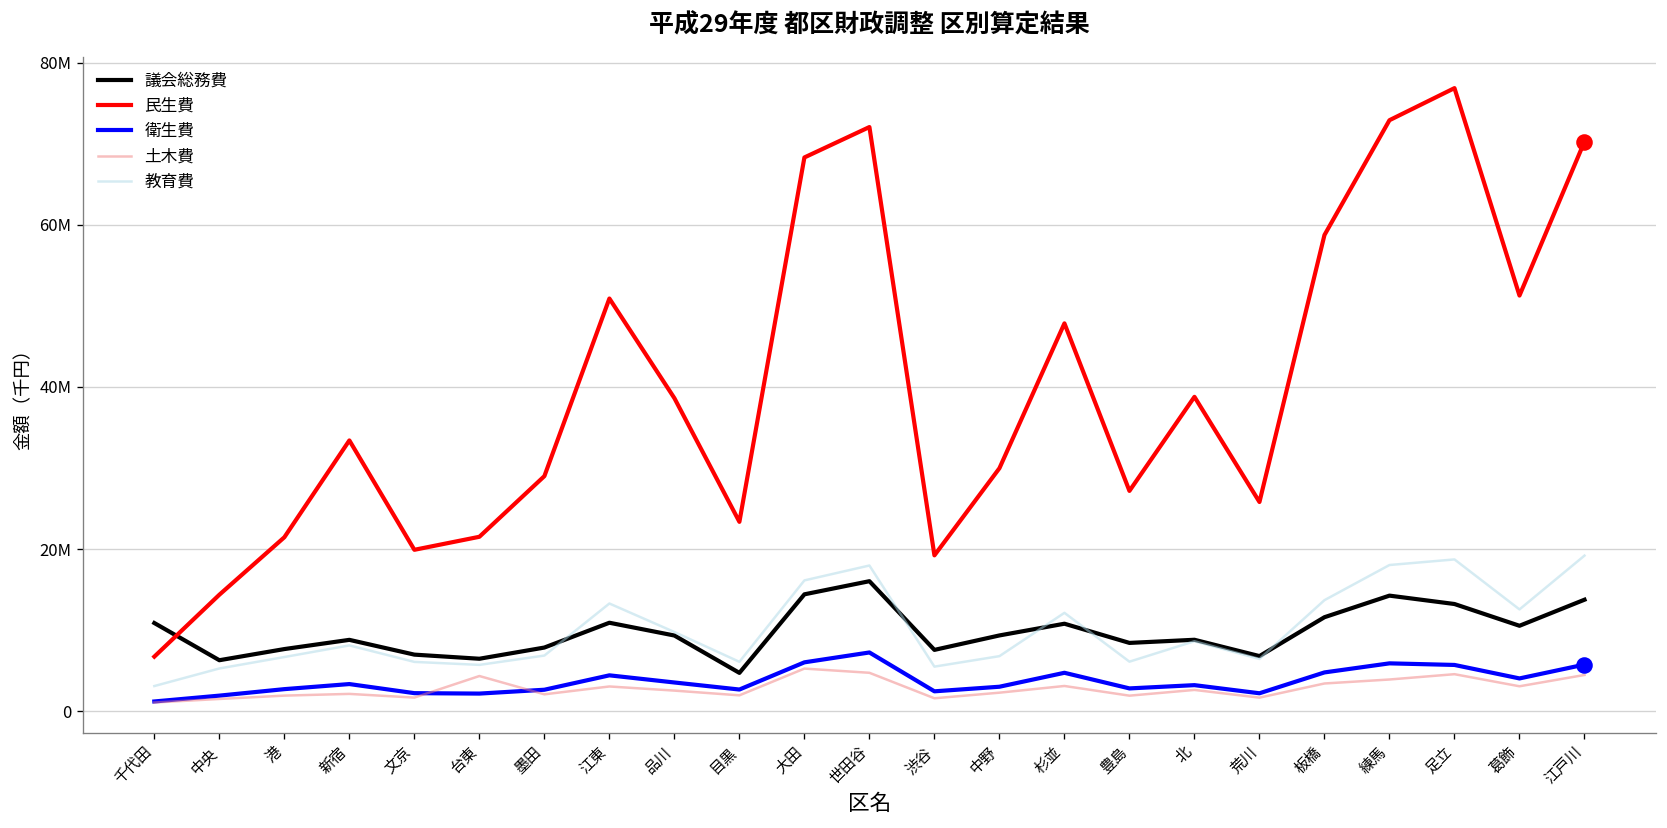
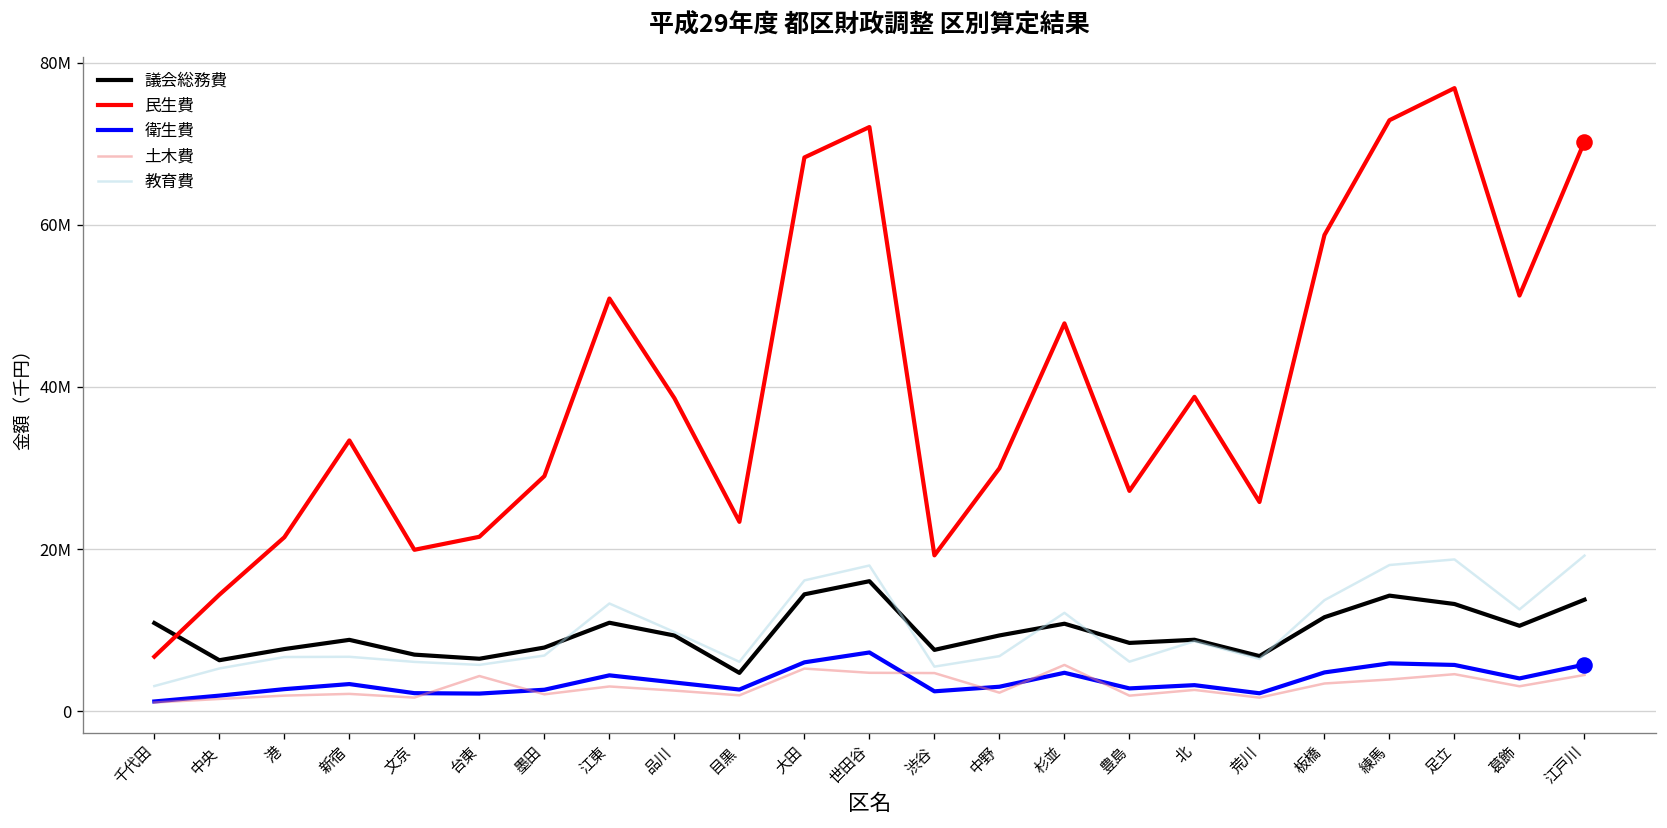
教育費, 新宿: 8000000 -> 7000000
土木費, 渋谷: 2000000 -> 5000000
土木費, 杉並: 3000000 -> 6000000
